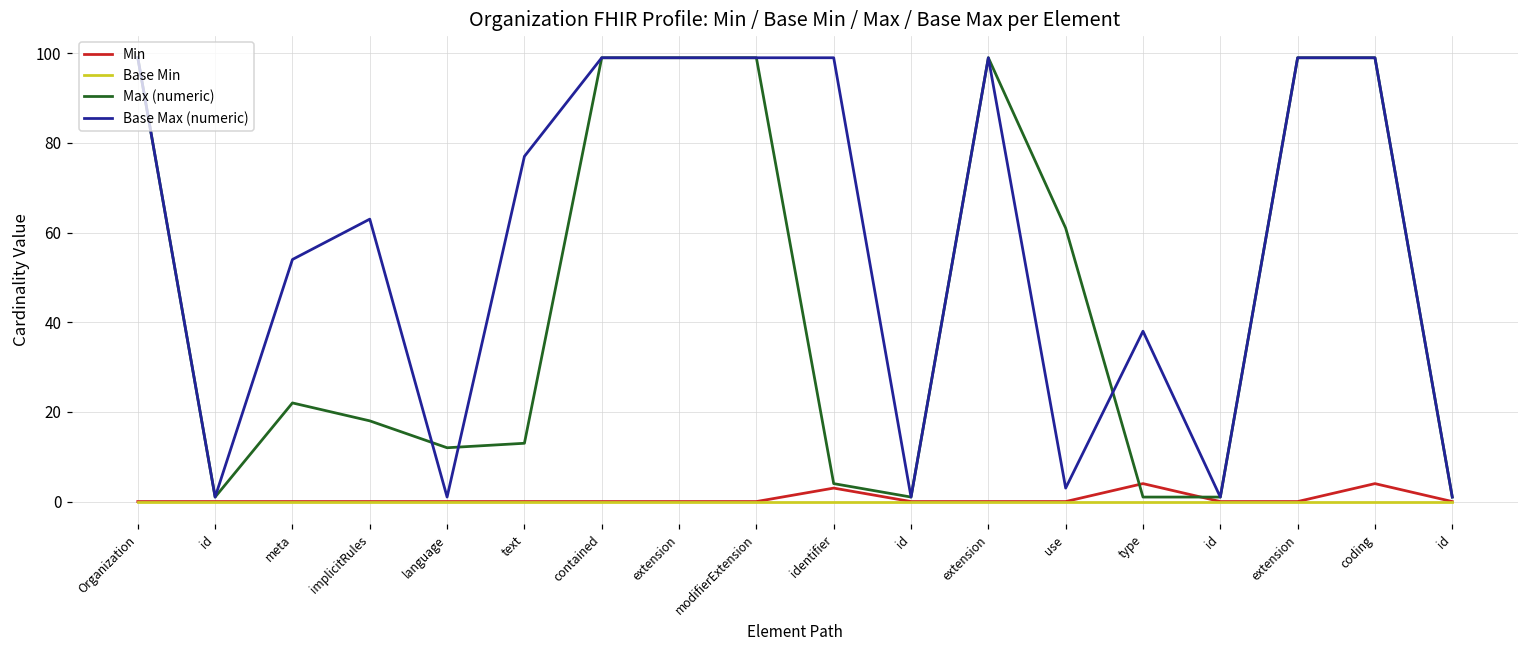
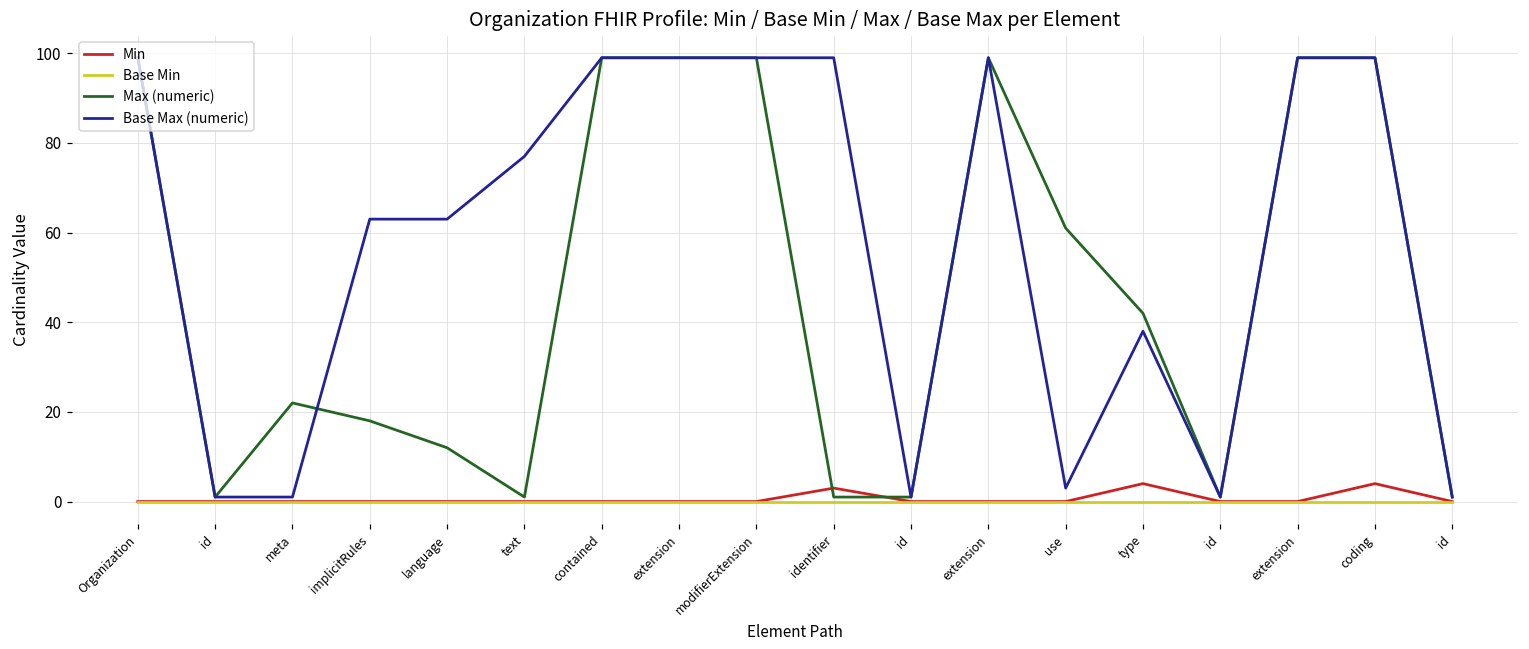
Base Max (numeric), meta: 54 -> 1
Base Max (numeric), language: 1 -> 63
Max (numeric), text: 13 -> 1
Max (numeric), identifier: 4 -> 1
Max (numeric), type: 1 -> 42
